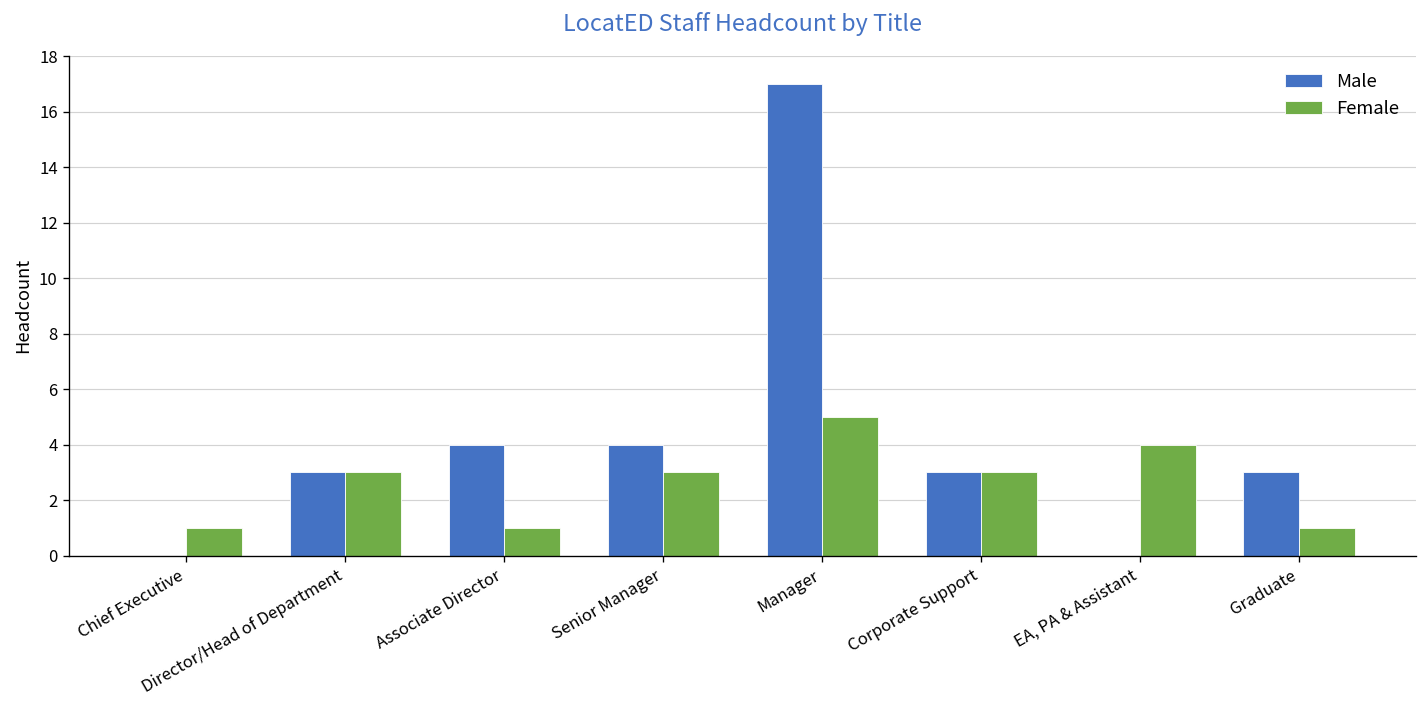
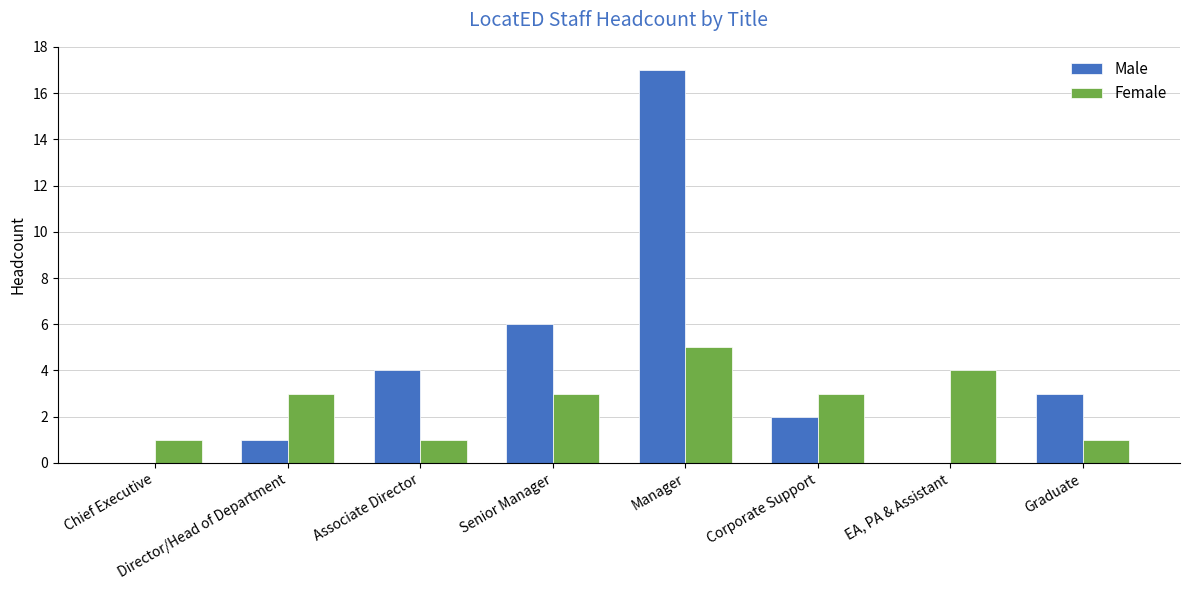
Male, Director/Head of Department: 3 -> 1
Male, Senior Manager: 4 -> 6
Male, Corporate Support: 3 -> 2
